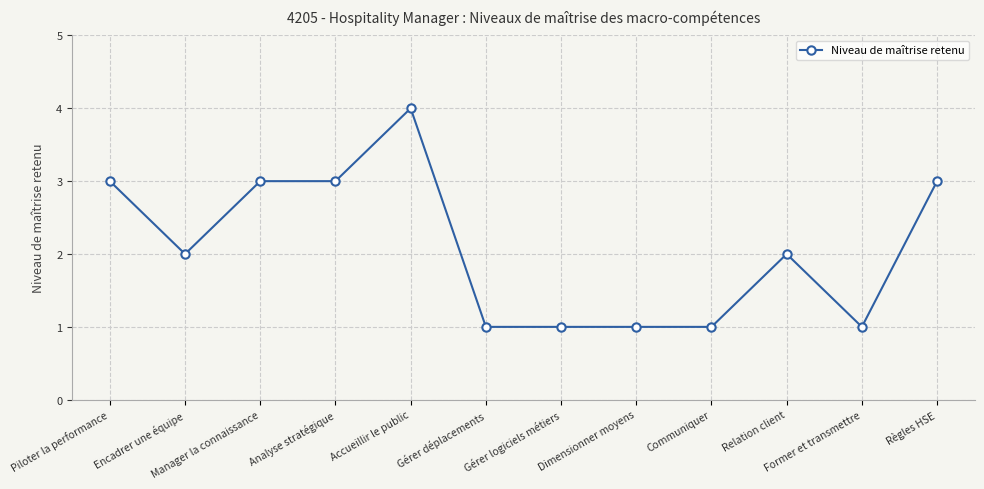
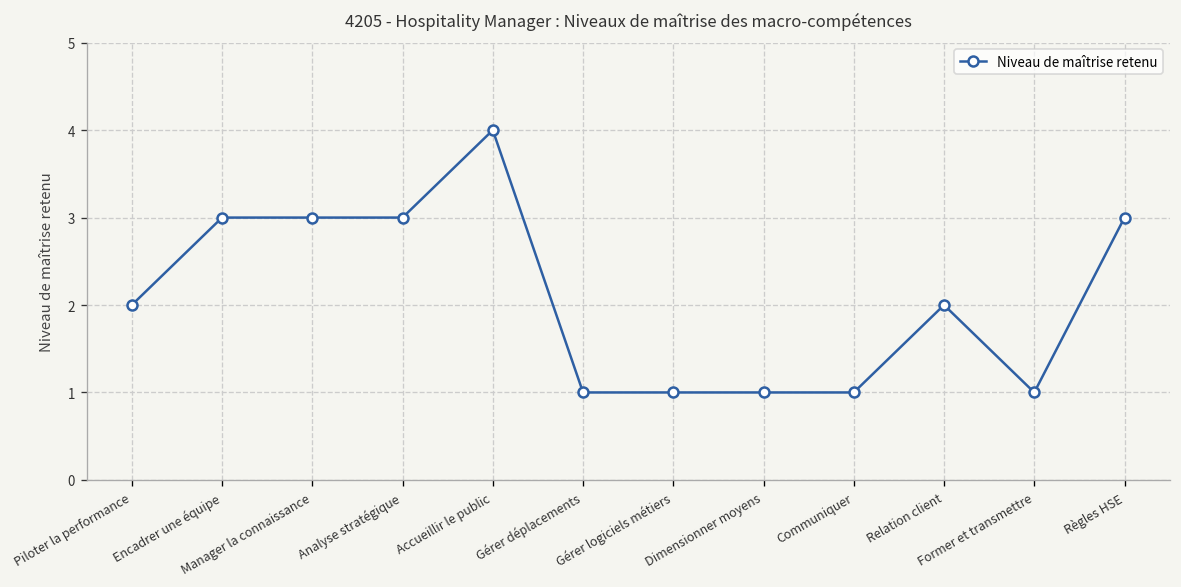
Piloter la performance: 3 -> 2
Encadrer une équipe: 2 -> 3
